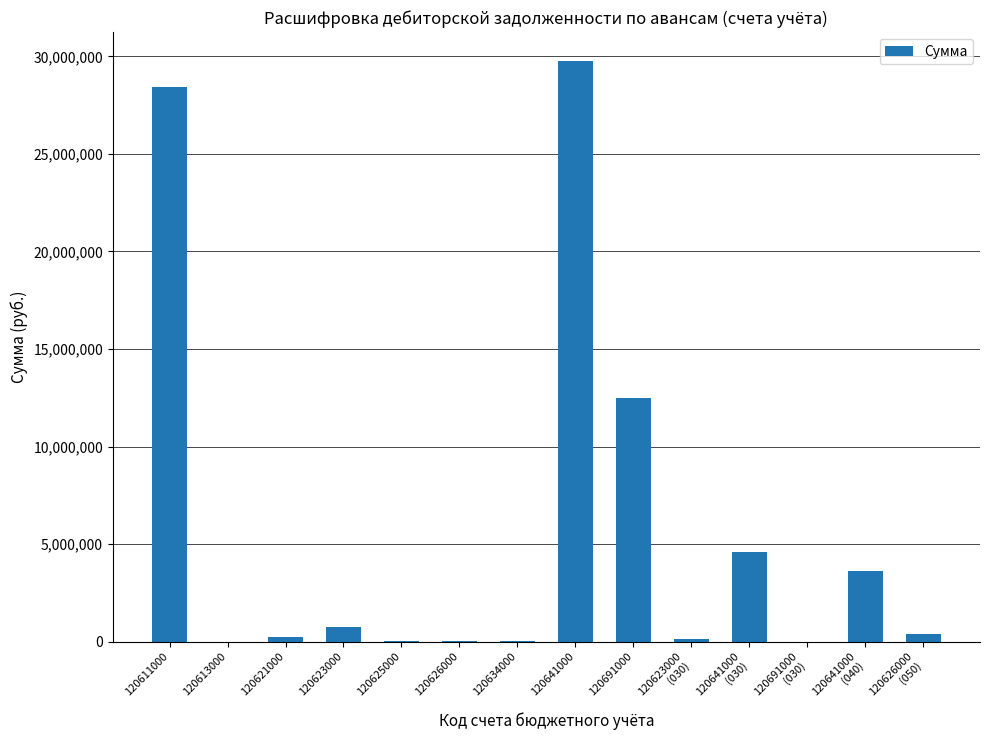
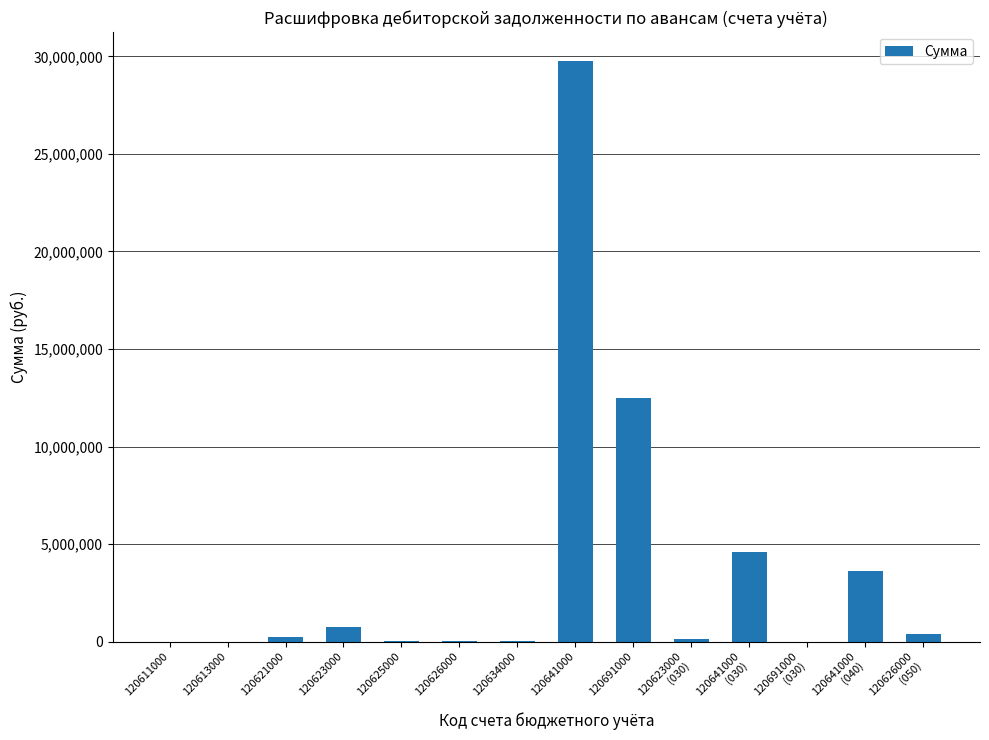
120611000: 28,400,000 -> 0
